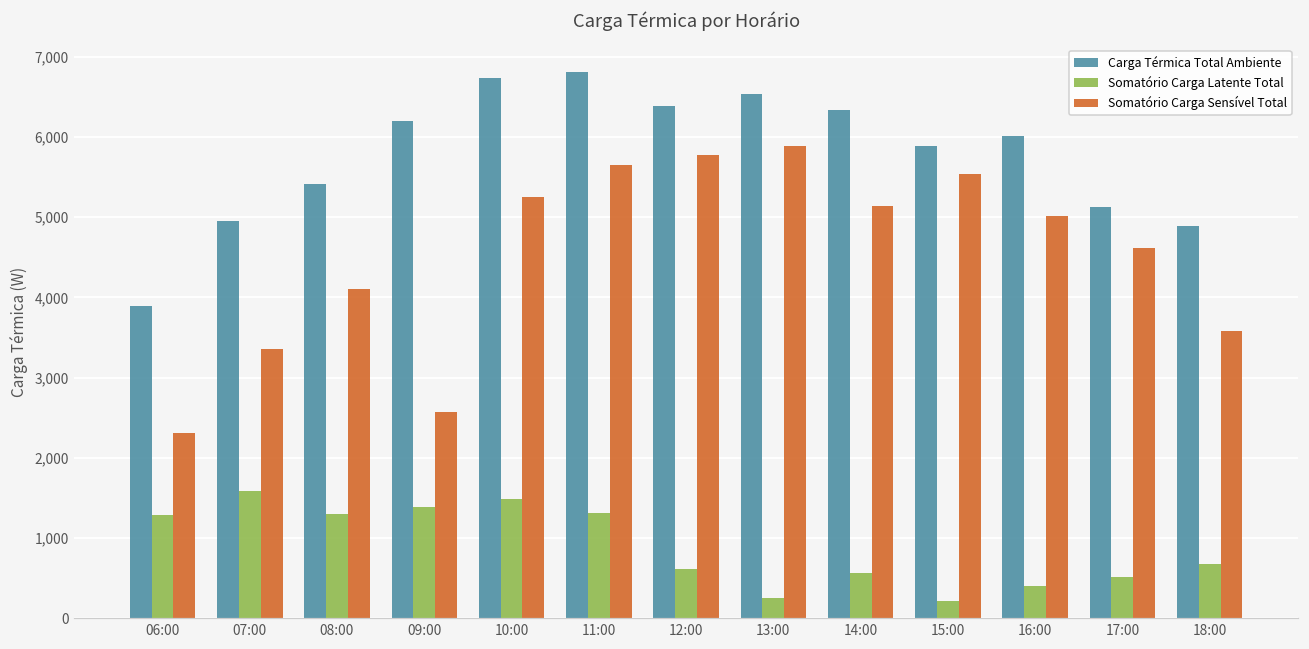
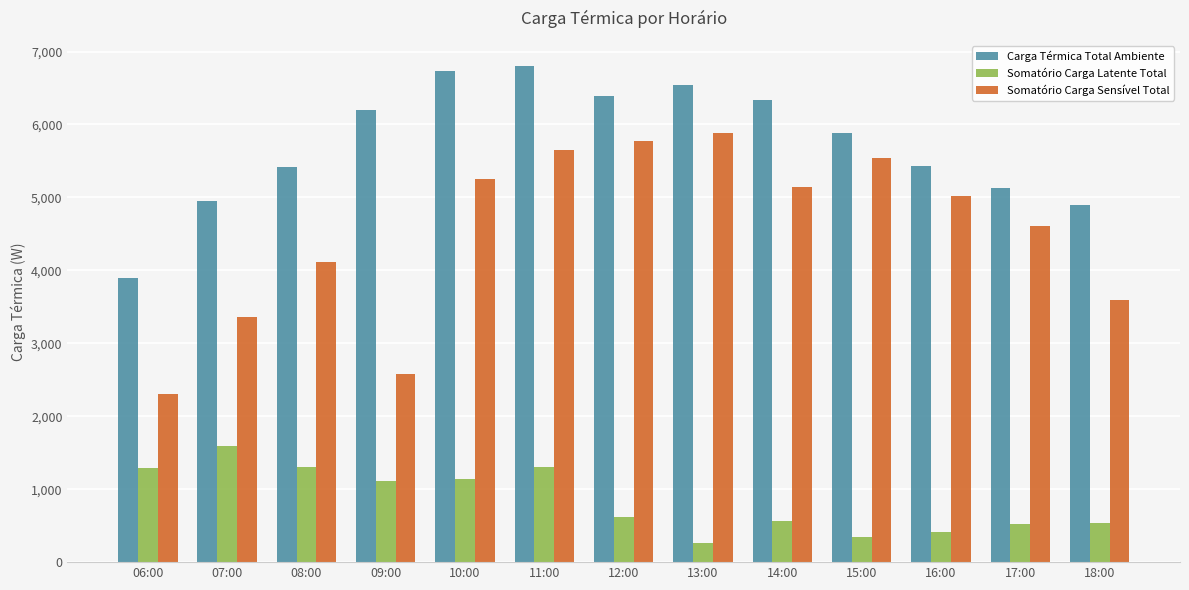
Somatório Carga Latente Total, 09:00: 1,400 -> 1,100
Somatório Carga Latente Total, 10:00: 1,500 -> 1,100
Somatório Carga Latente Total, 15:00: 200 -> 400
Carga Térmica Total Ambiente, 16:00: 6,000 -> 5,400
Somatório Carga Latente Total, 18:00: 700 -> 500
